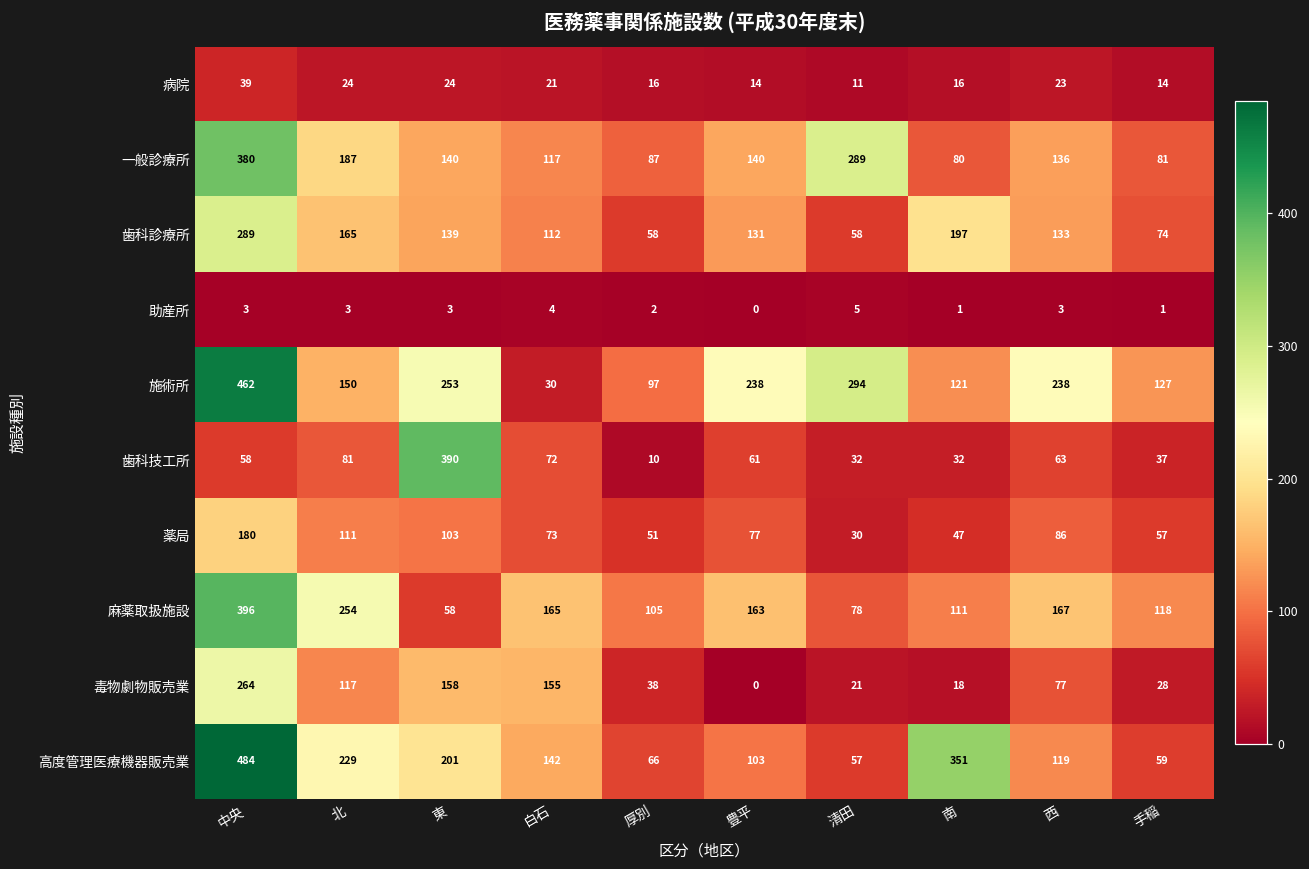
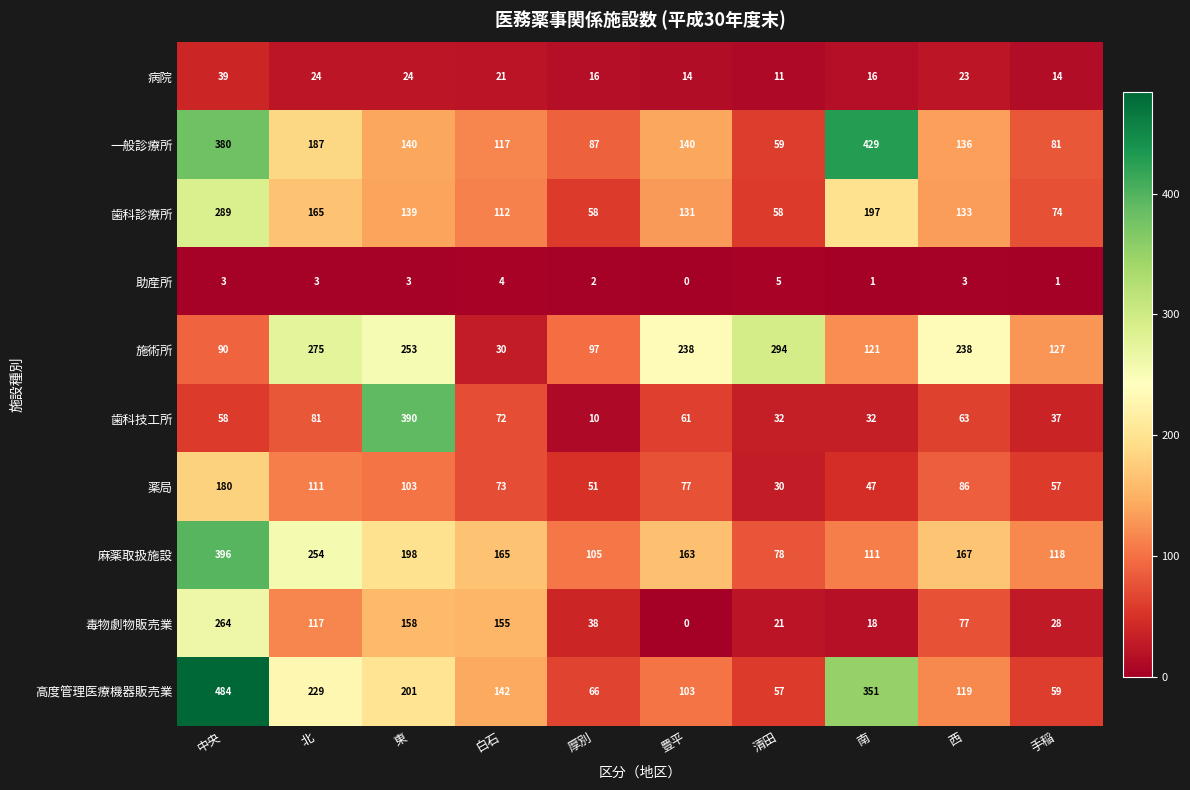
一般診療所, 清田: 289 -> 59
一般診療所, 南: 80 -> 429
施術所, 中央: 462 -> 90
施術所, 北: 150 -> 275
麻薬取扱施設, 東: 58 -> 198
